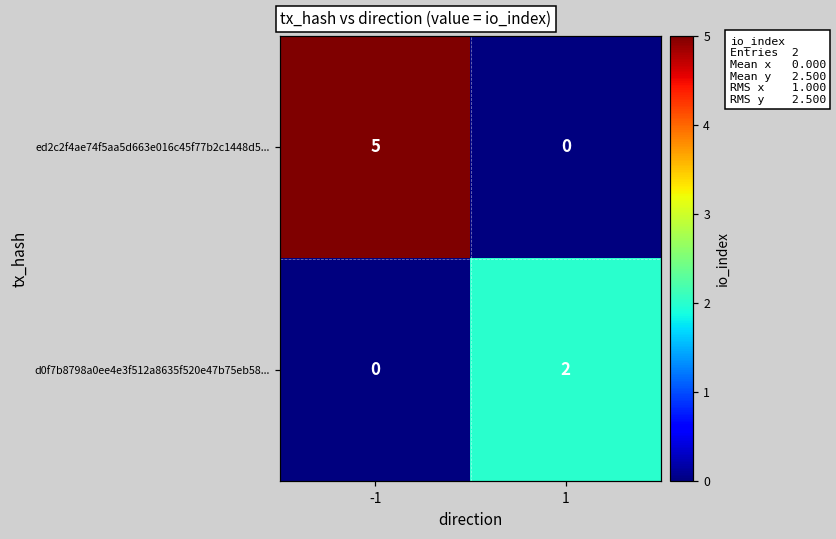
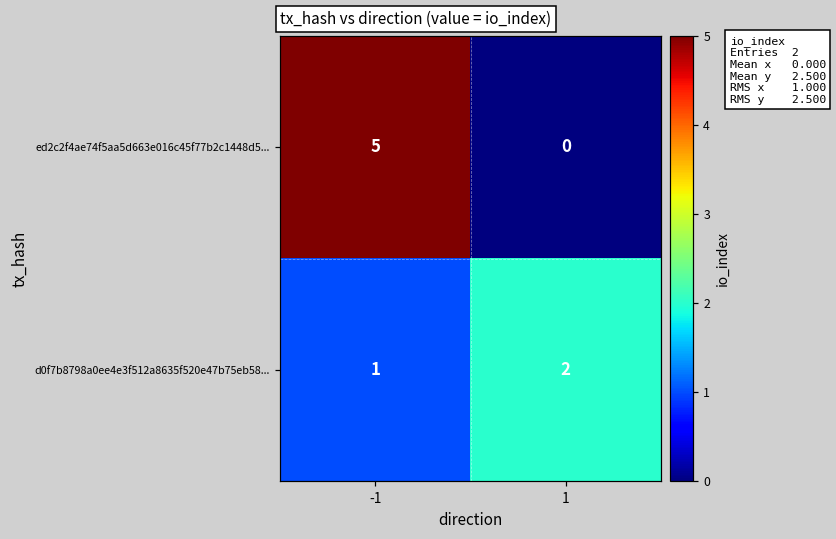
d0f7b8798a0ee4e3f512a8635f520e47b75eb58..., -1: 0 -> 1
